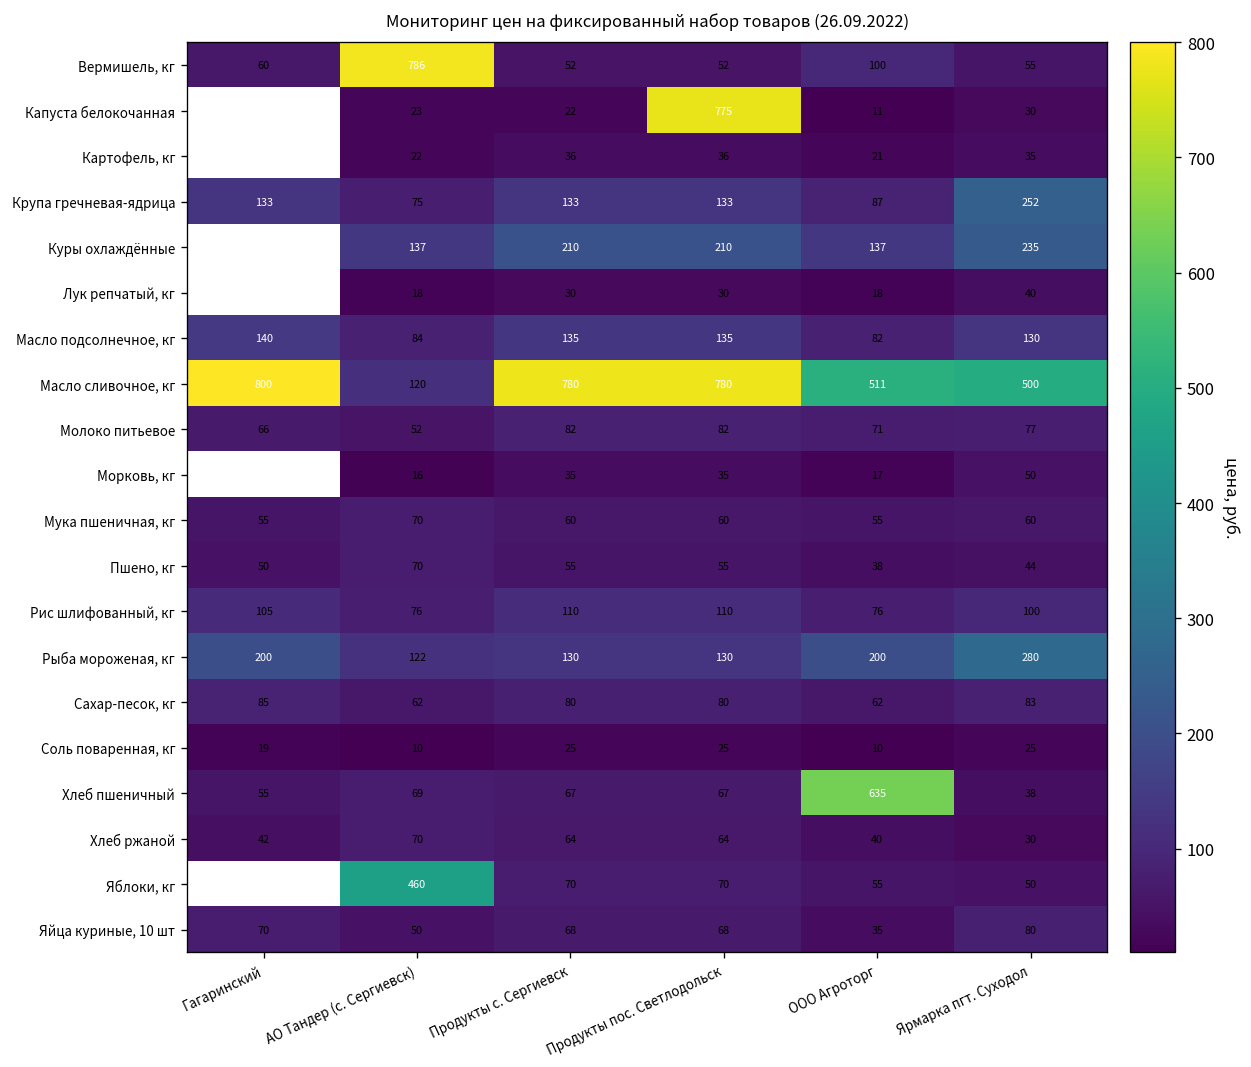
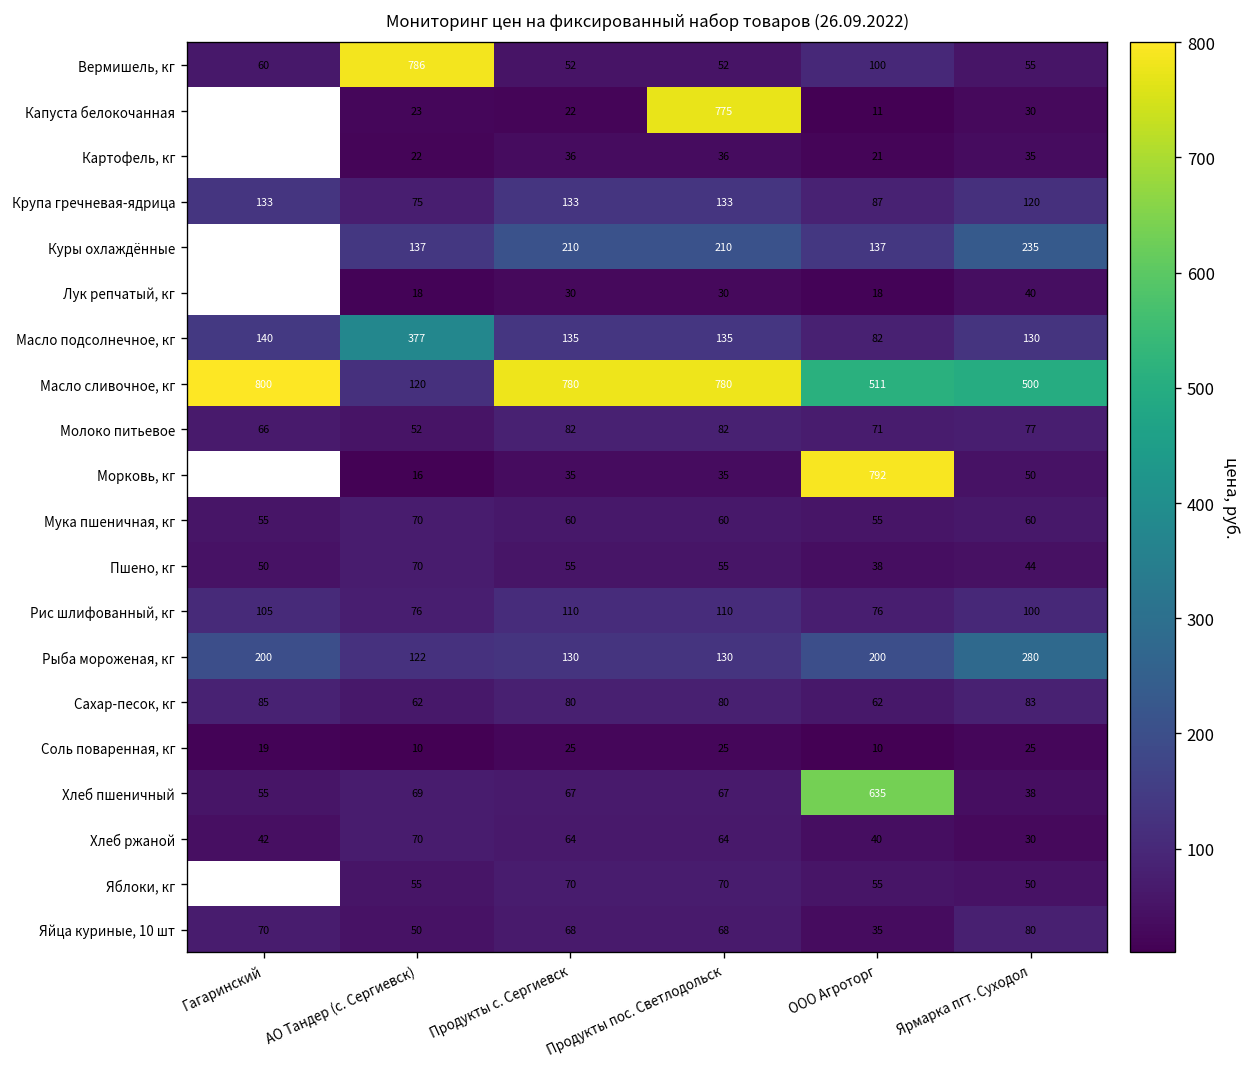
Крупа гречневая-ядрица, Ярмарка пгт. Суходол: 252 -> 120
Масло подсолнечное, кг, АО Тандер (с. Сергиевск): 84 -> 377
Морковь, кг, ООО Агроторг: 17 -> 792
Яблоки, кг, АО Тандер (с. Сергиевск): 460 -> 55
